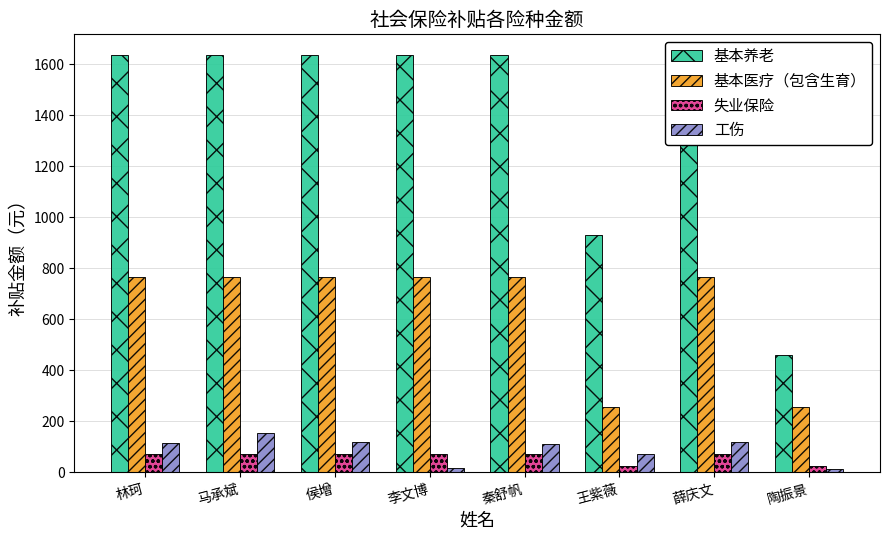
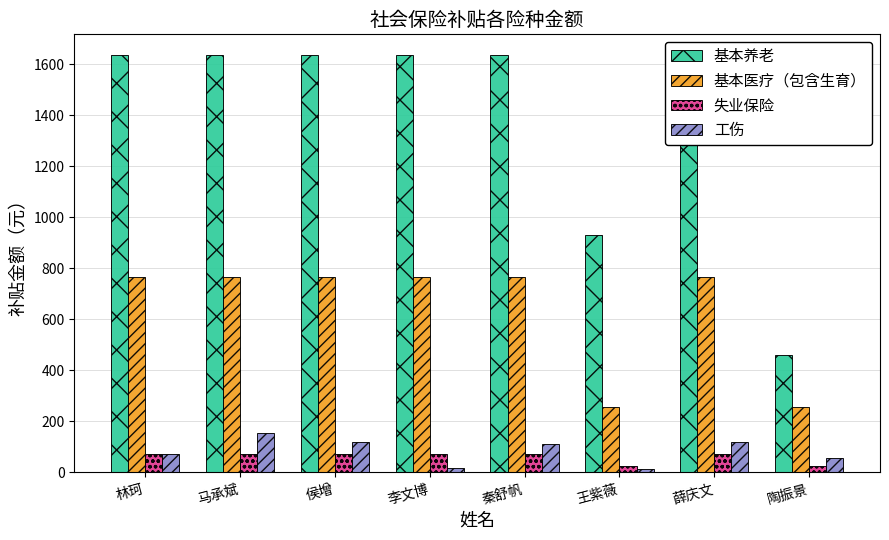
工伤, 林珂: 120 -> 70
工伤, 王紫薇: 70 -> 20
工伤, 陶振景: 20 -> 60
